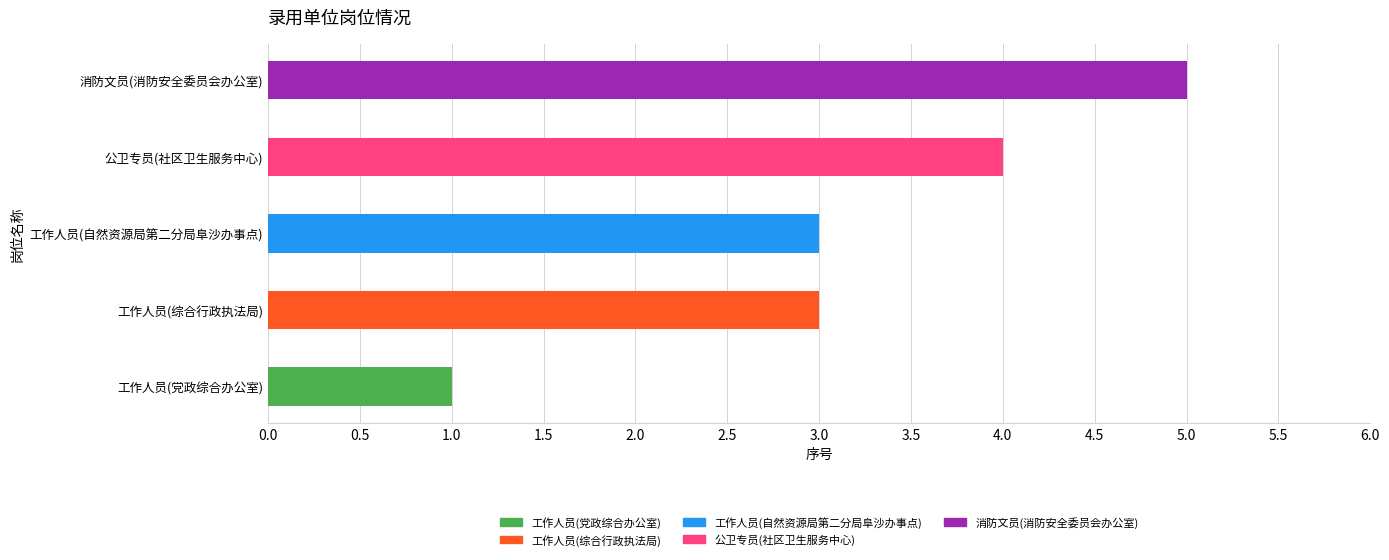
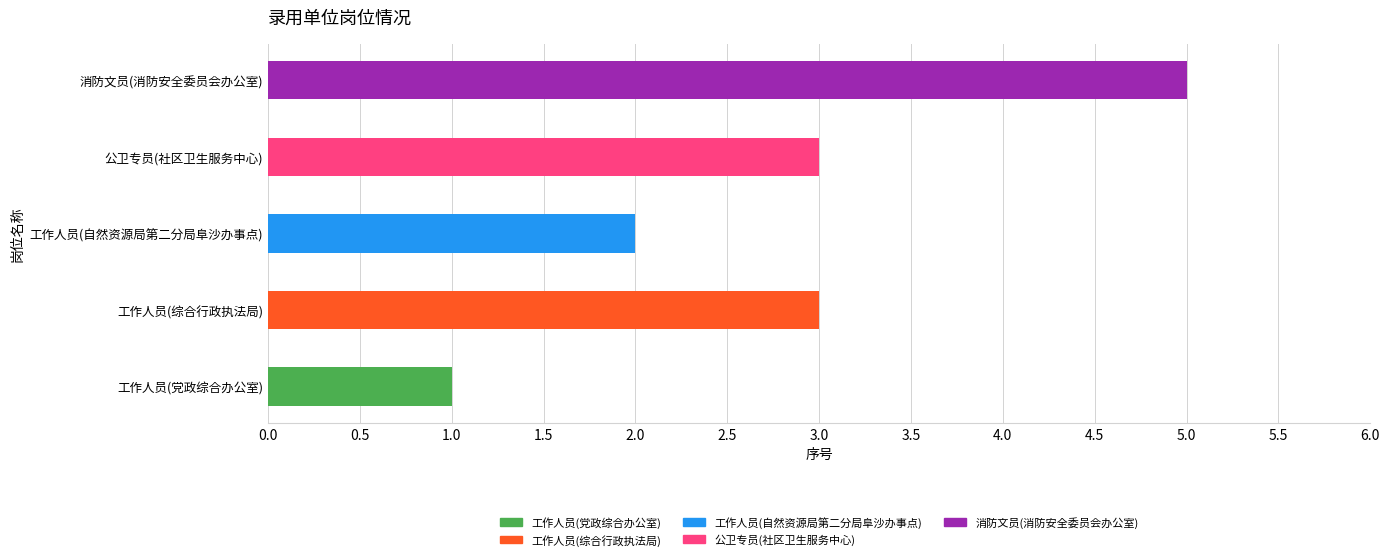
公卫专员(社区卫生服务中心): 4 -> 3
工作人员(自然资源局第二分局阜沙办事点): 3 -> 2
